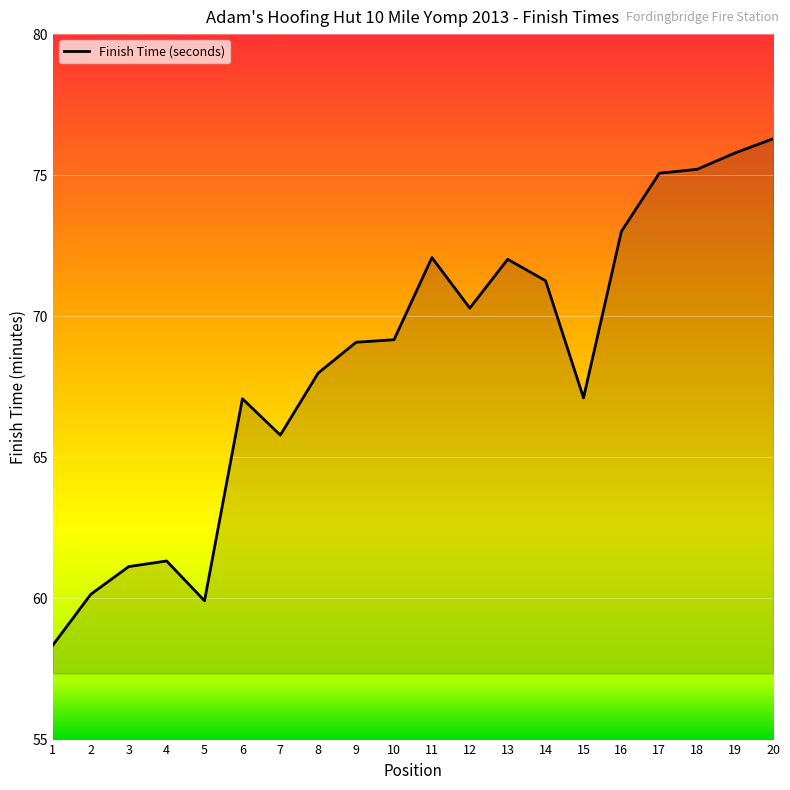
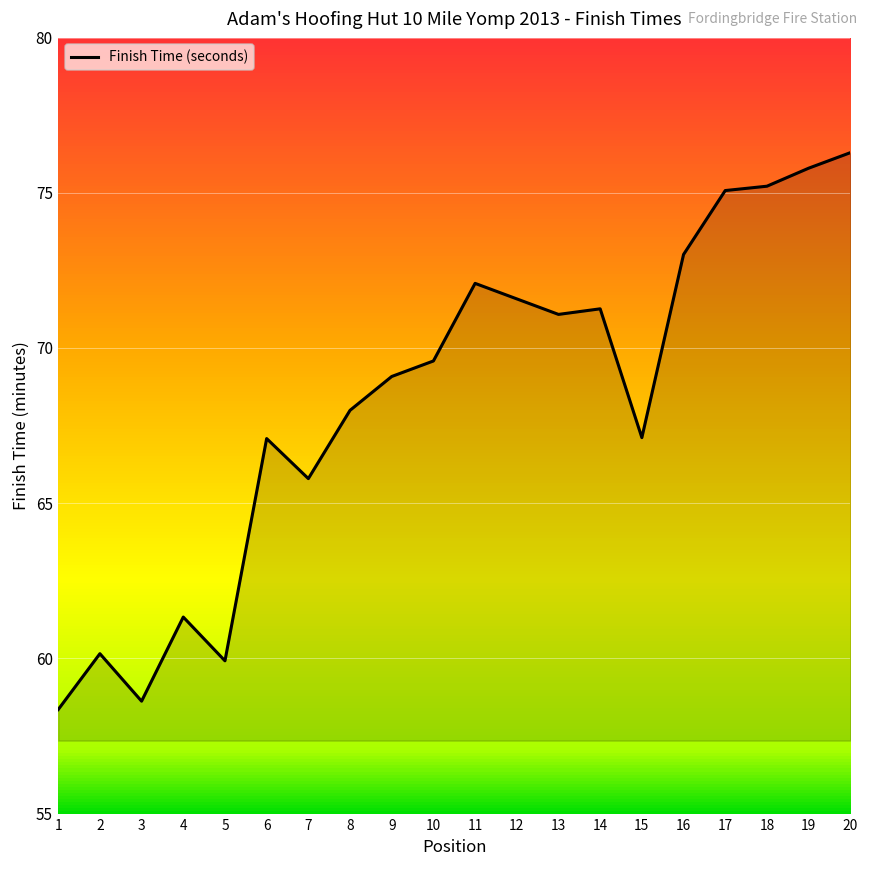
3: 61.1 -> 58.6
10: 69.2 -> 69.6
12: 70.3 -> 71.6
13: 72.0 -> 71.1
